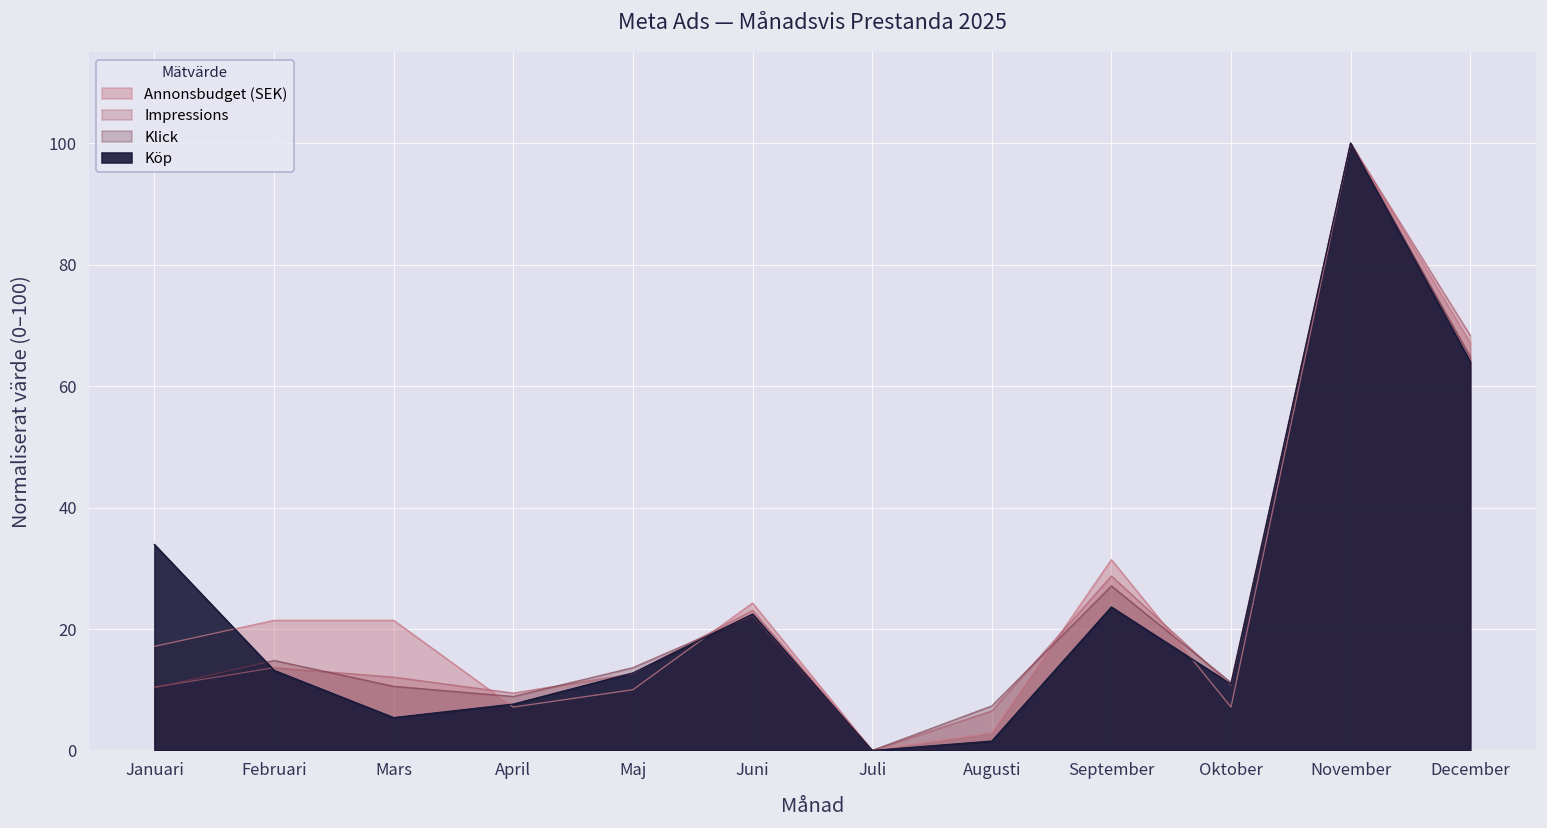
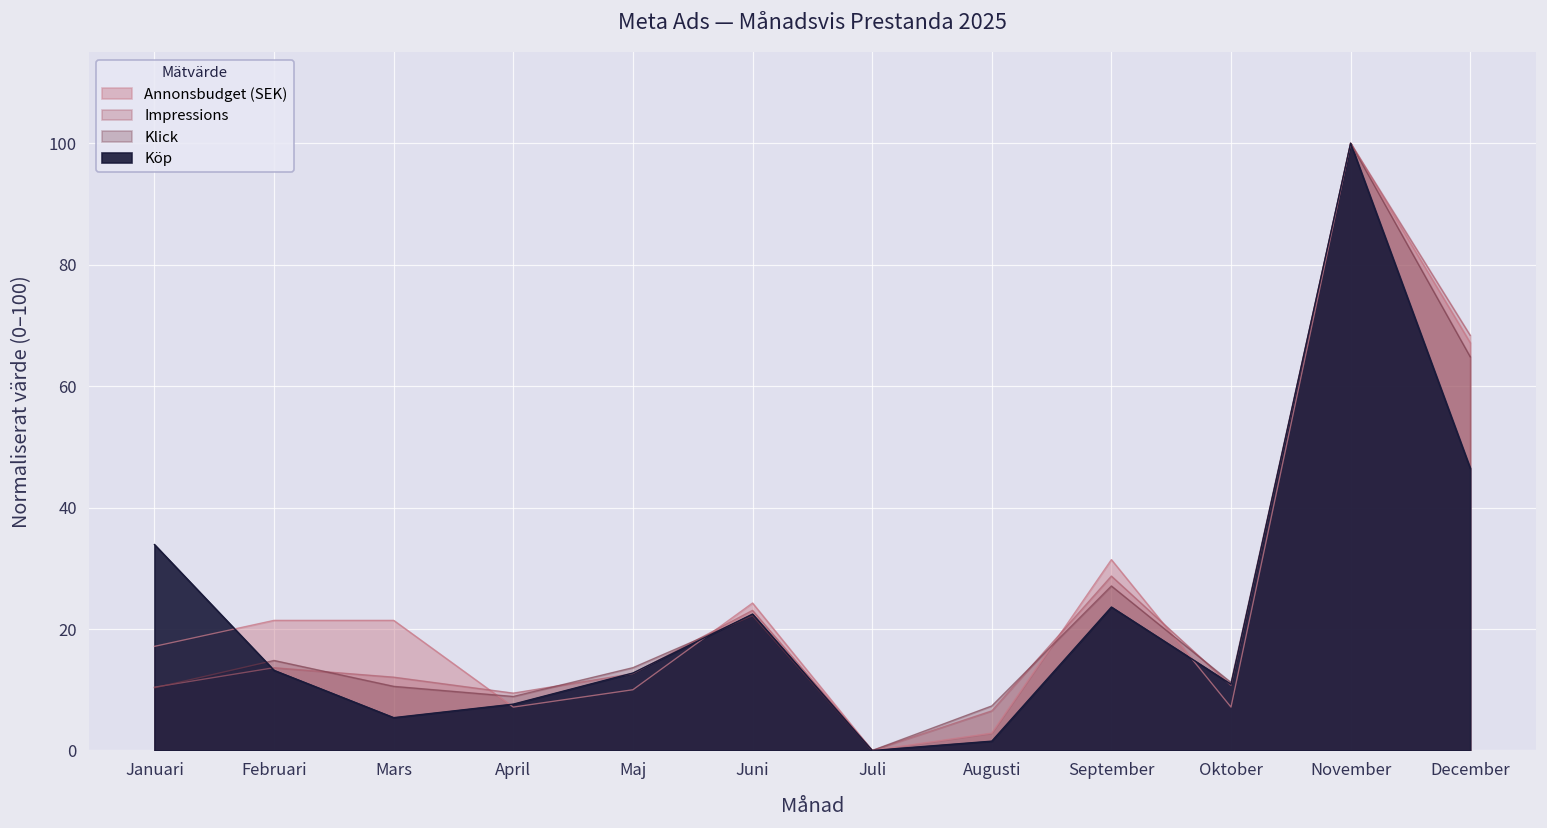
Köp, December: 64 -> 46
